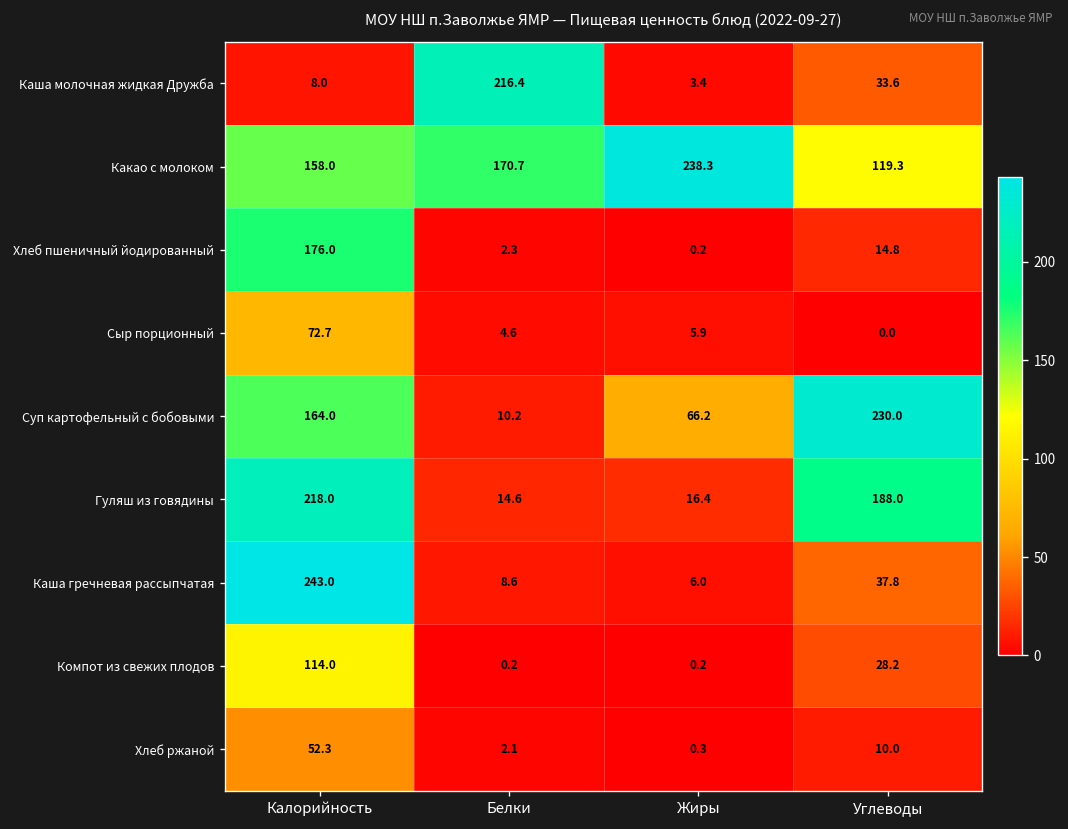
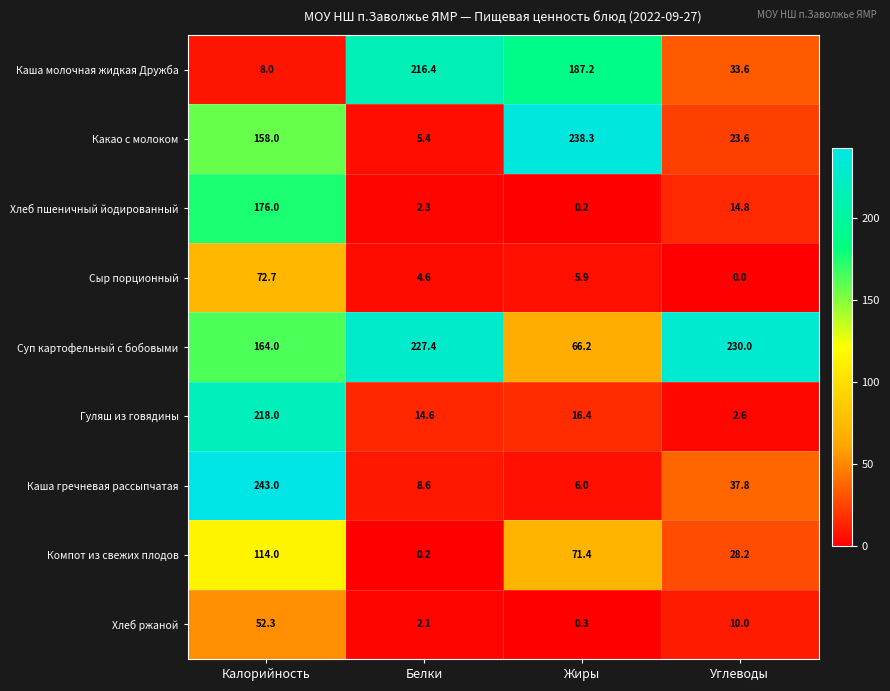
Каша молочная жидкая Дружба, Жиры: 3.4 -> 187.2
Какао с молоком, Белки: 170.7 -> 5.4
Какао с молоком, Углеводы: 119.3 -> 23.6
Суп картофельный с бобовыми, Белки: 10.2 -> 227.4
Гуляш из говядины, Углеводы: 188.0 -> 2.6
Компот из свежих плодов, Жиры: 0.2 -> 71.4
